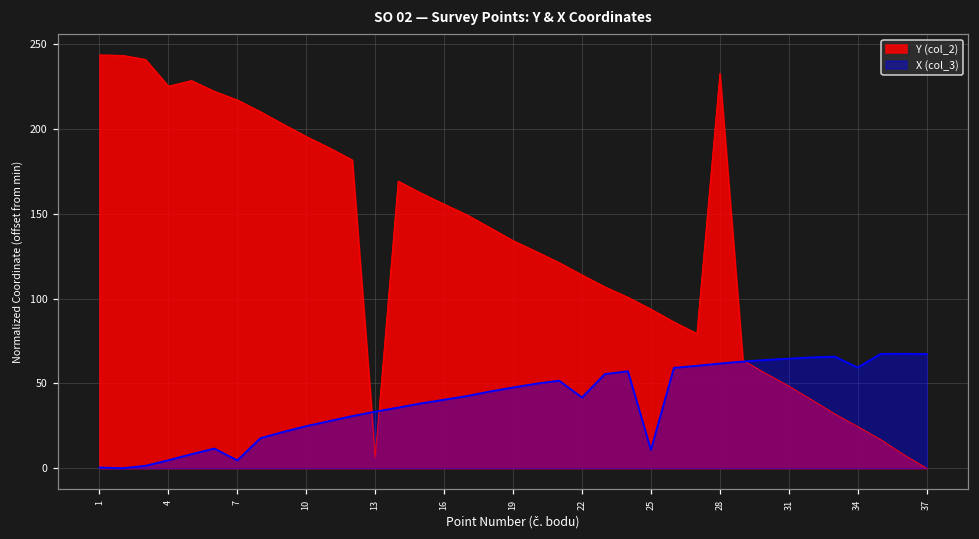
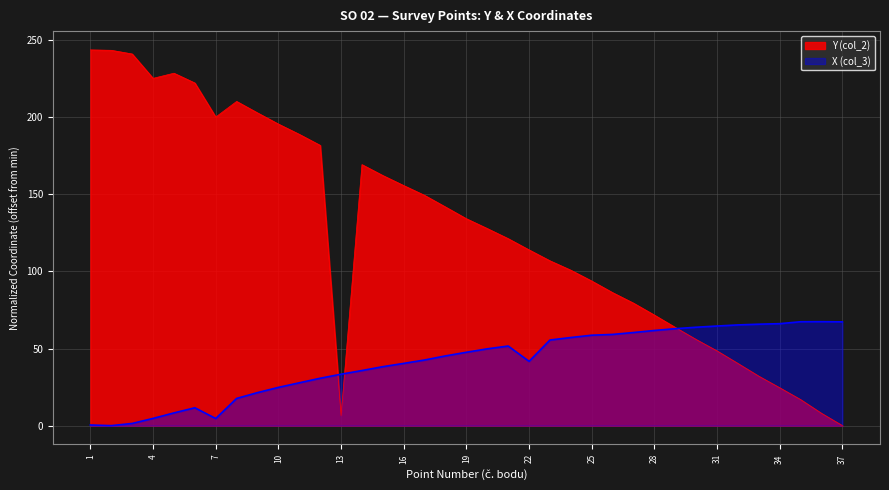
Y (col_2), 7: 217 -> 200
X (col_3), 25: 11 -> 59
Y (col_2), 28: 233 -> 72
X (col_3), 34: 59 -> 66
